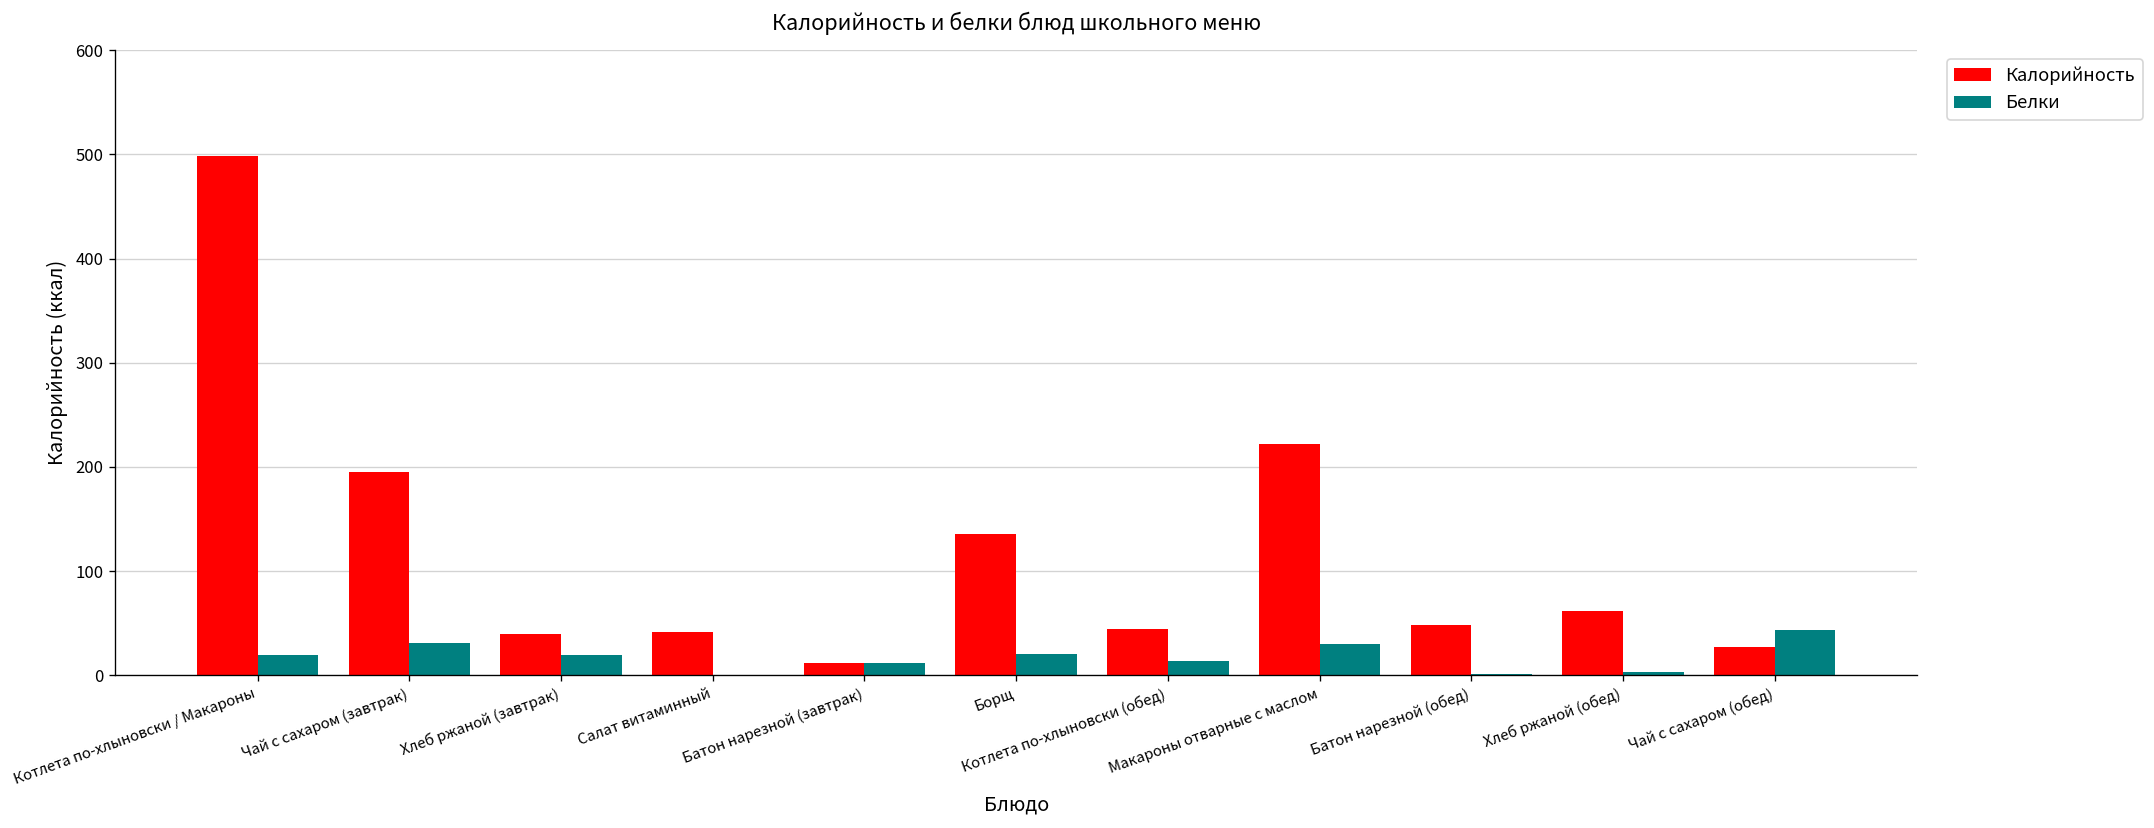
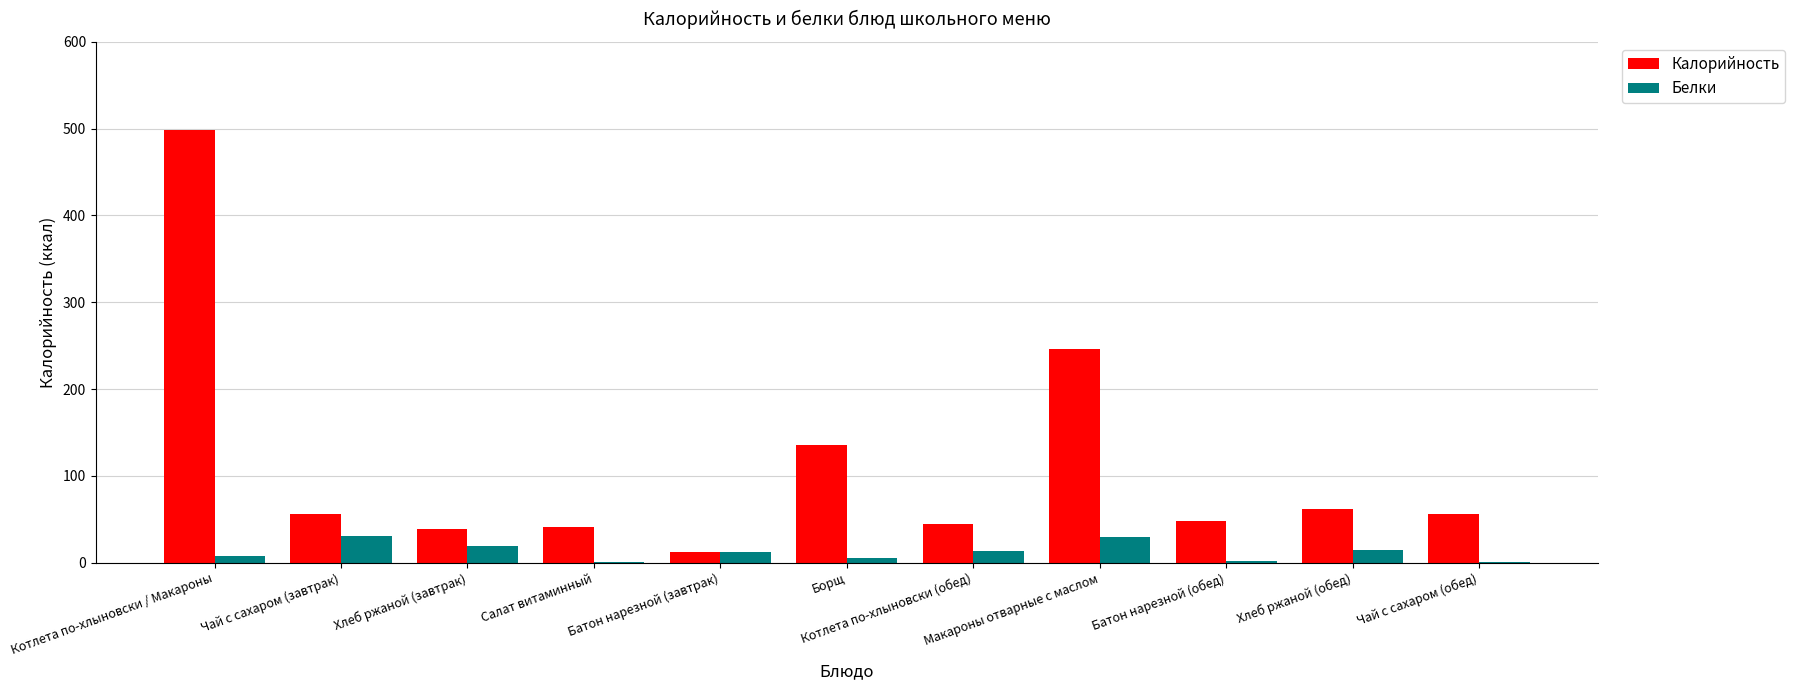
Белки, Котлета по-хлыновски / Макароны: 20 -> 10
Калорийность, Чай с сахаром (завтрак): 190 -> 60
Белки, Борщ: 20 -> 10
Калорийность, Макароны отварные с маслом: 220 -> 250
Белки, Хлеб ржаной (обед): 0 -> 10
Калорийность, Чай с сахаром (обед): 30 -> 60
Белки, Чай с сахаром (обед): 40 -> 0
